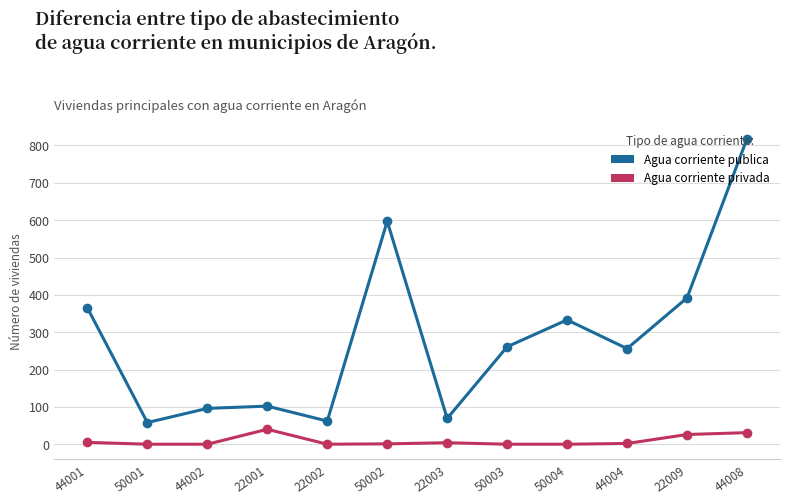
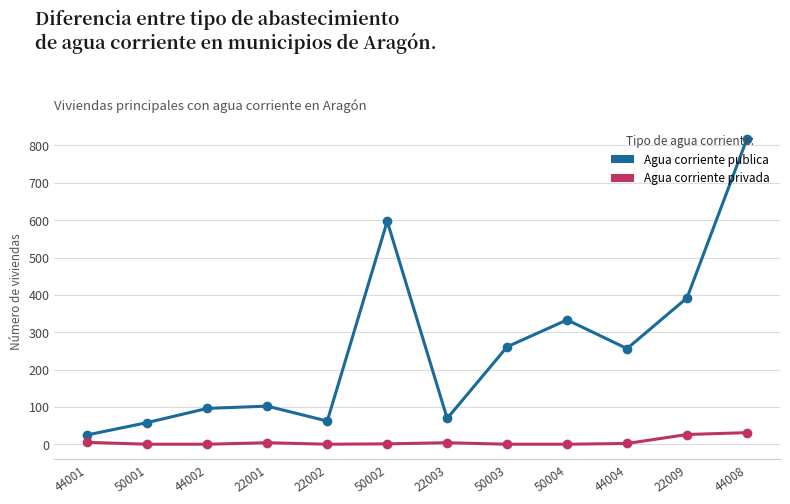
Agua corriente publica, 44001: 370 -> 30
Agua corriente privada, 22001: 40 -> 0
